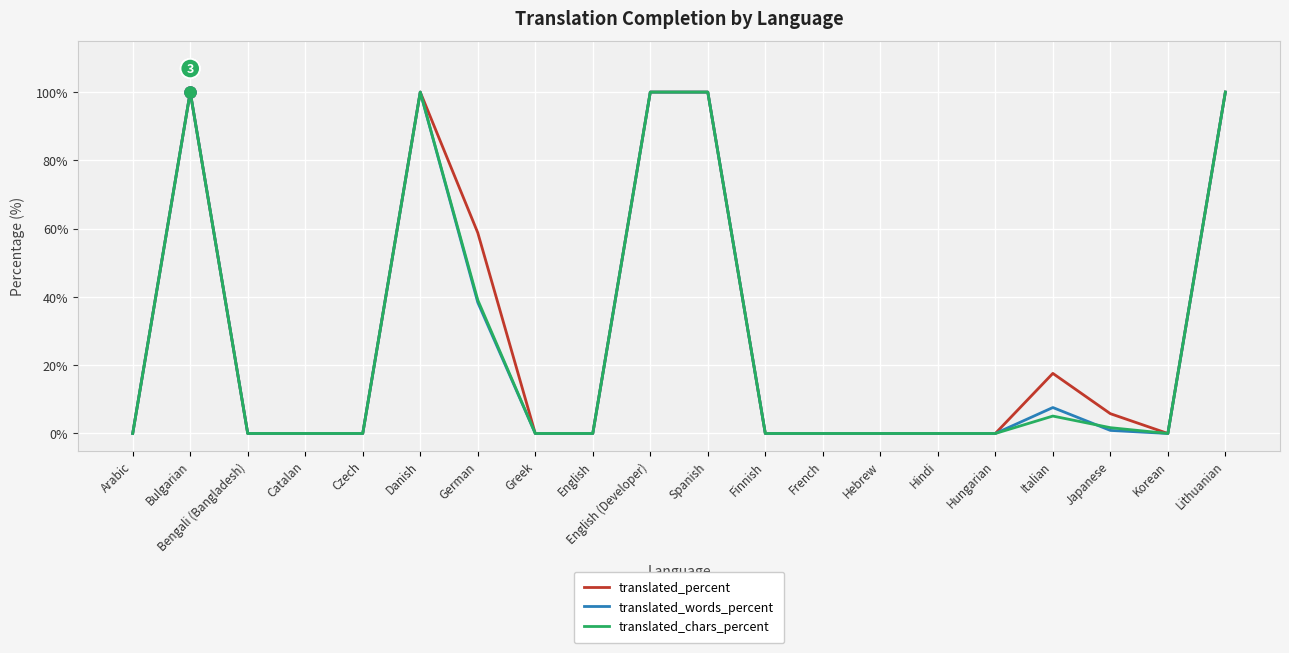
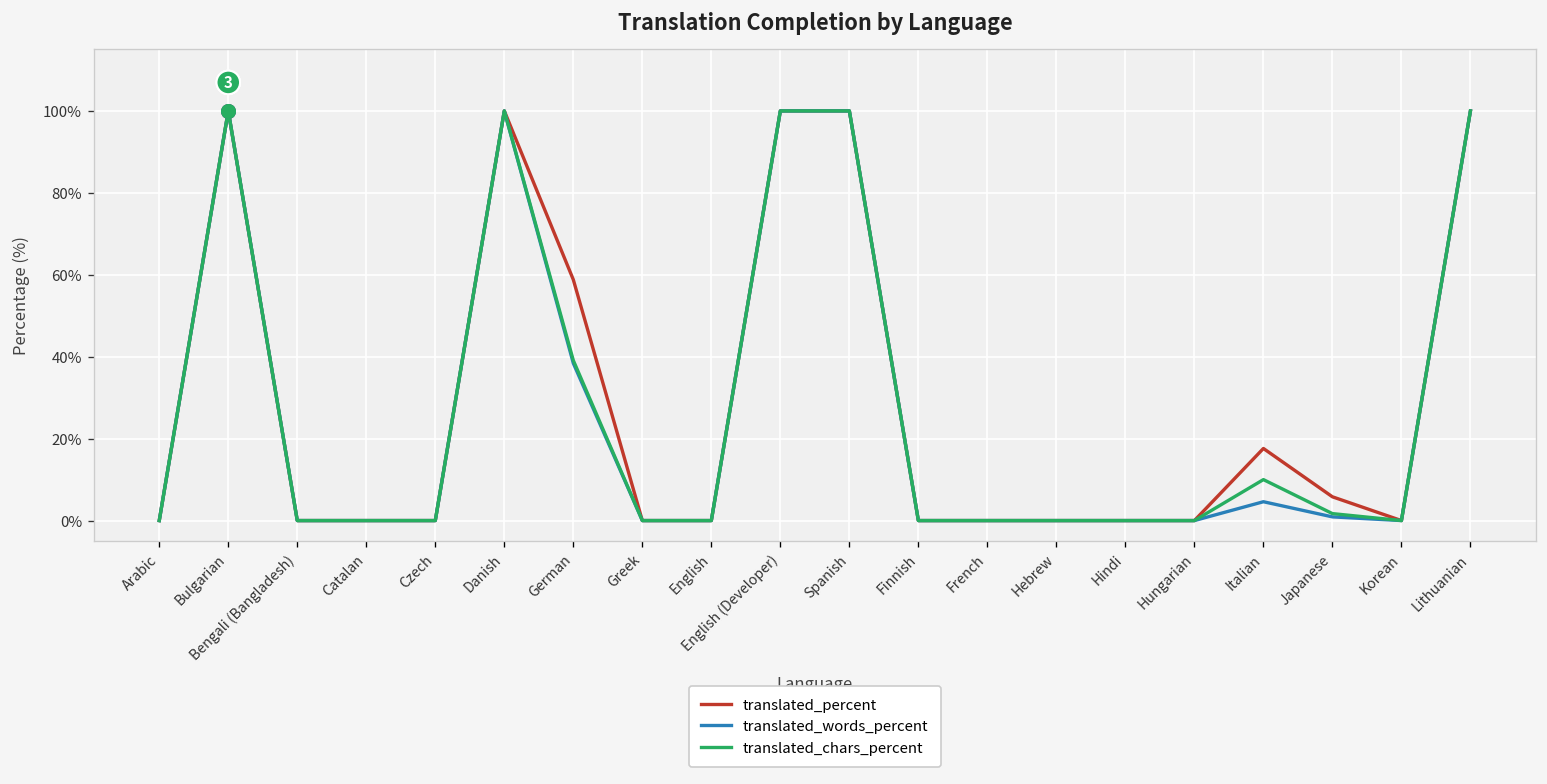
translated_words_percent, Italian: 8% -> 5%
translated_chars_percent, Italian: 5% -> 10%
